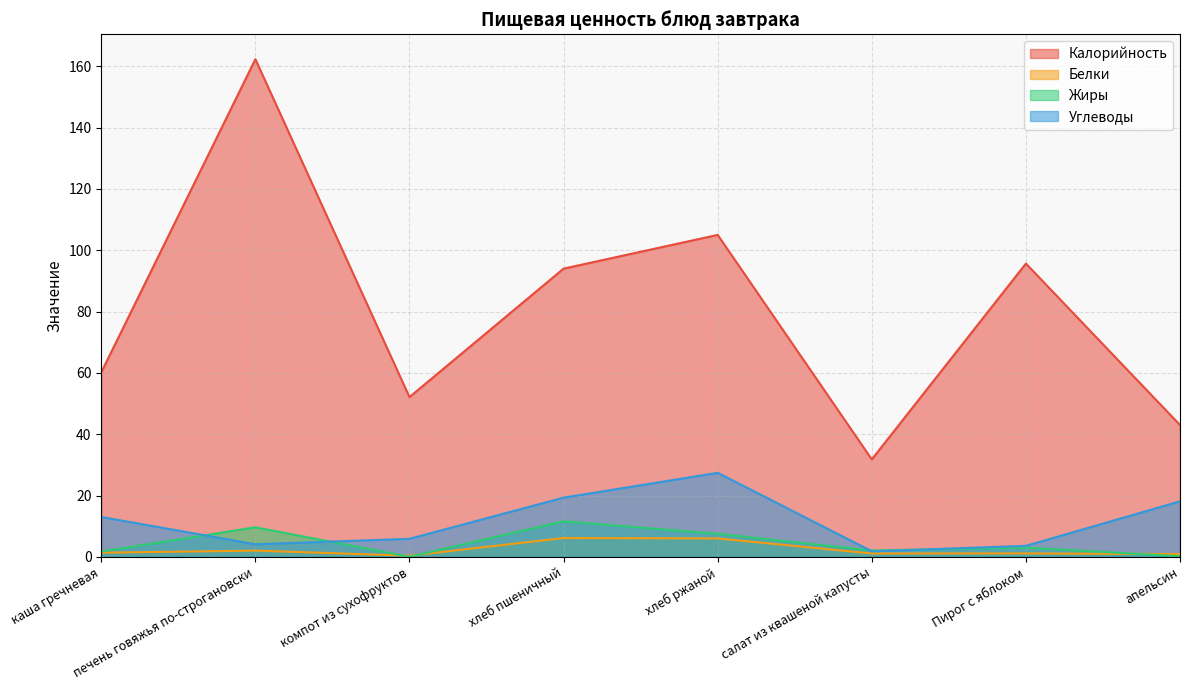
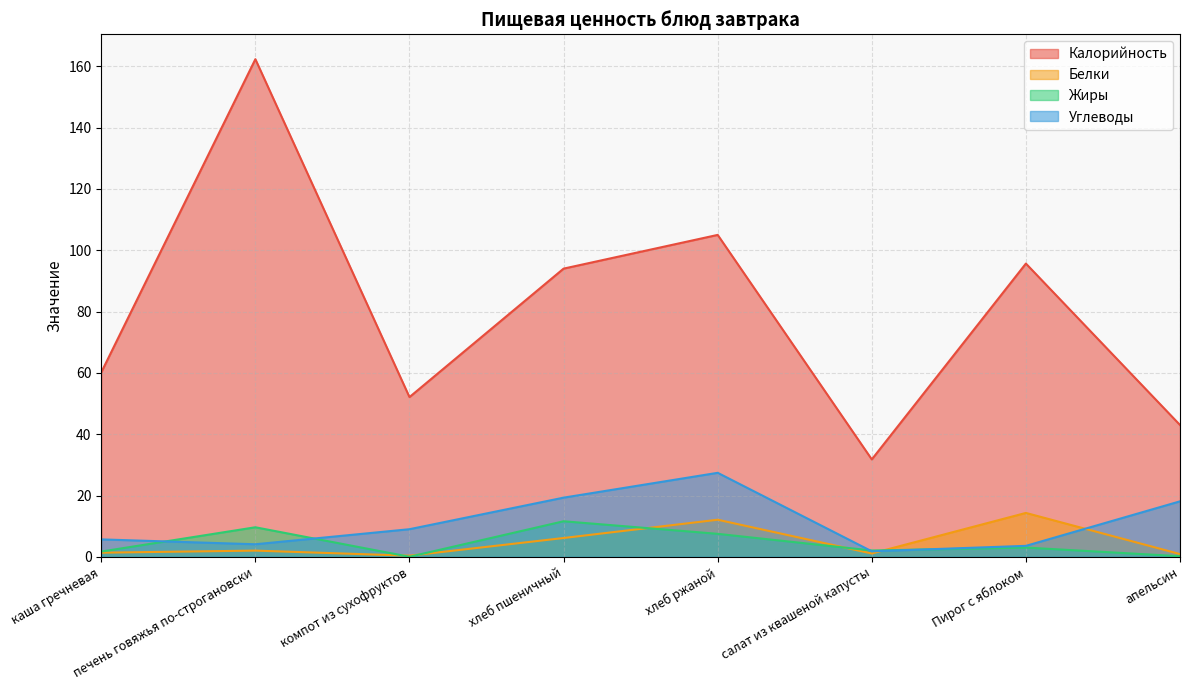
Углеводы, каша гречневая: 13 -> 6
Углеводы, компот из сухофруктов: 6 -> 9
Белки, хлеб ржаной: 6 -> 12
Белки, Пирог с яблоком: 1 -> 14
